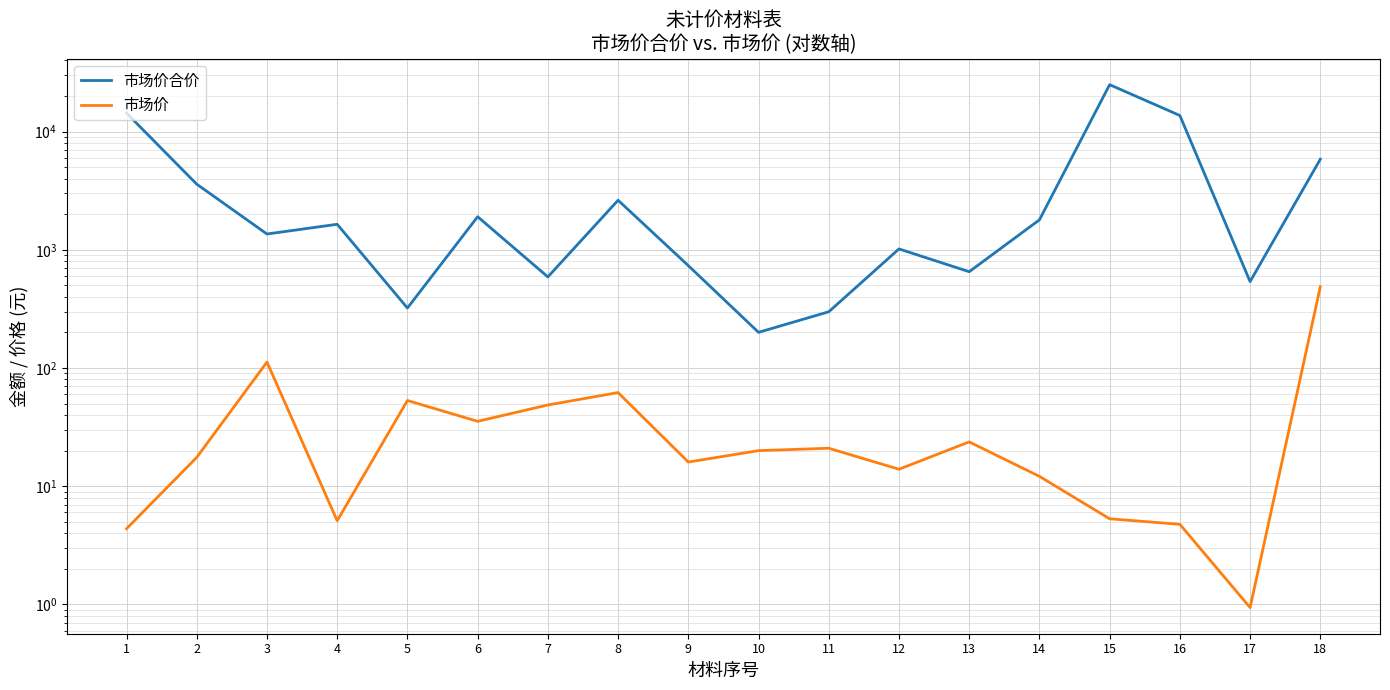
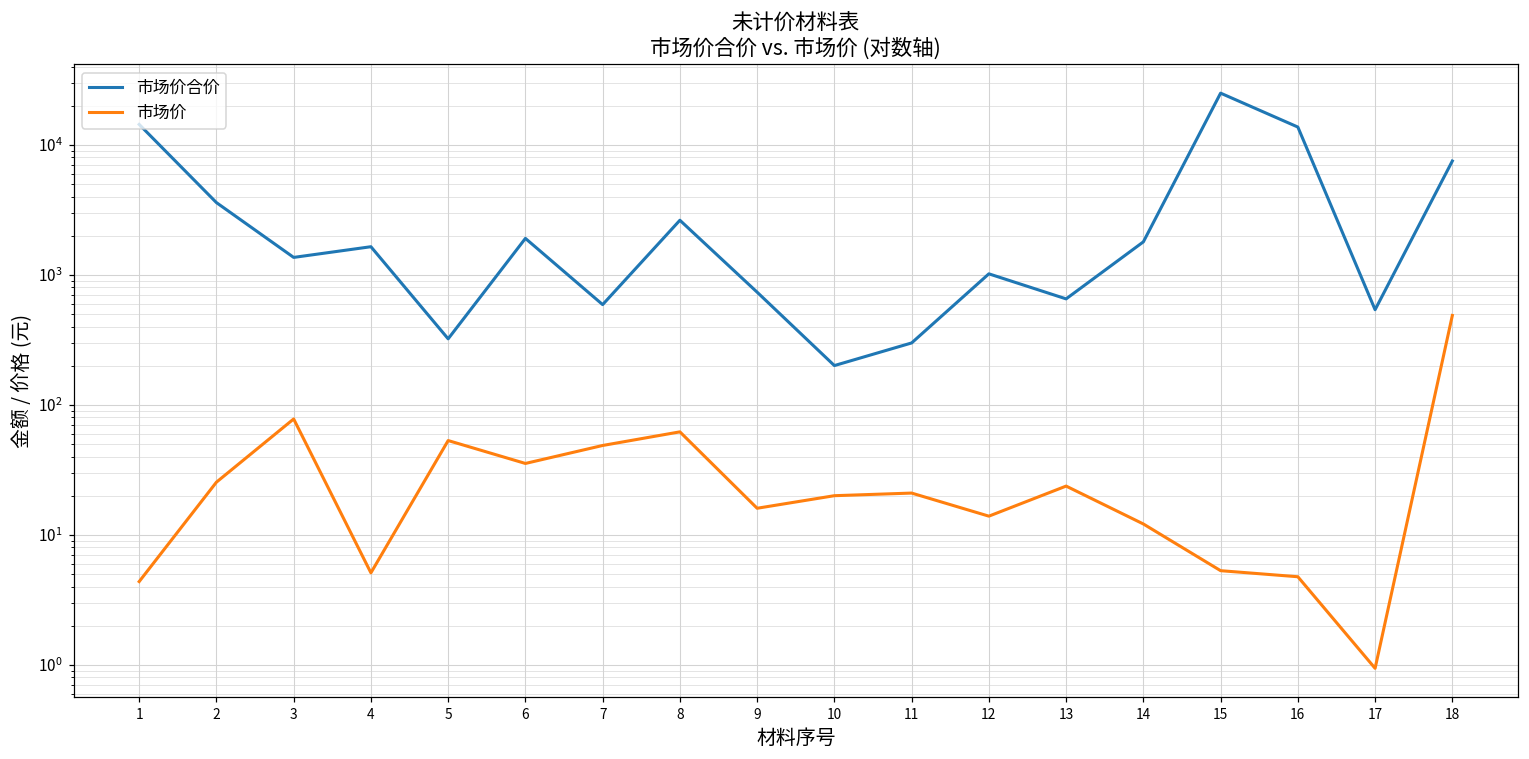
市场价, 2: 18 -> 25
市场价, 3: 110 -> 80
市场价合价, 18: 6000 -> 8000
